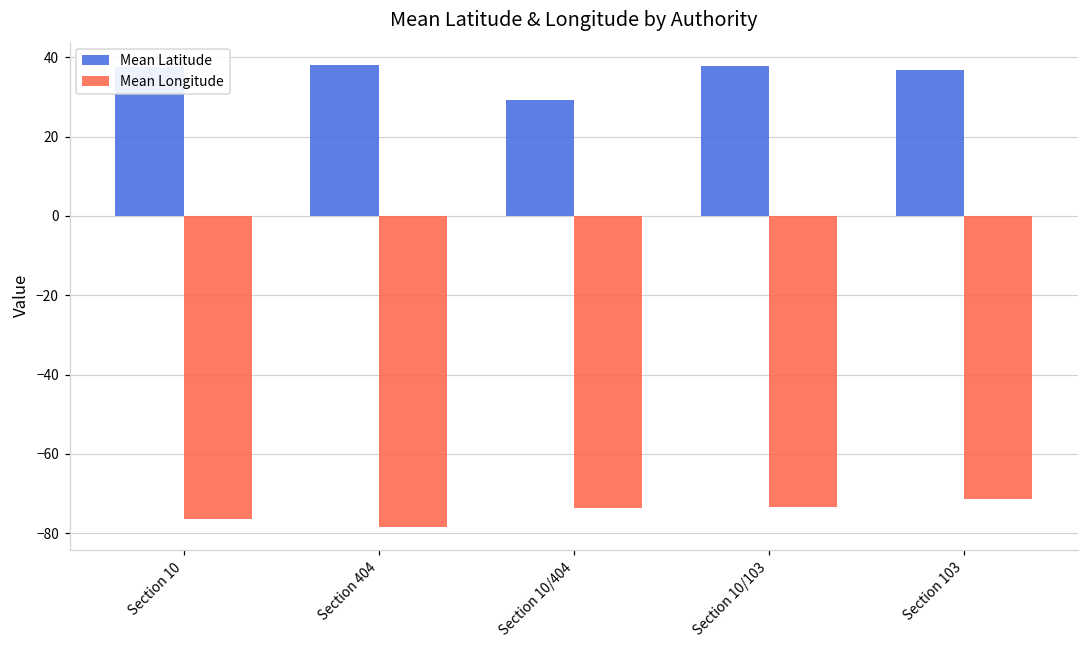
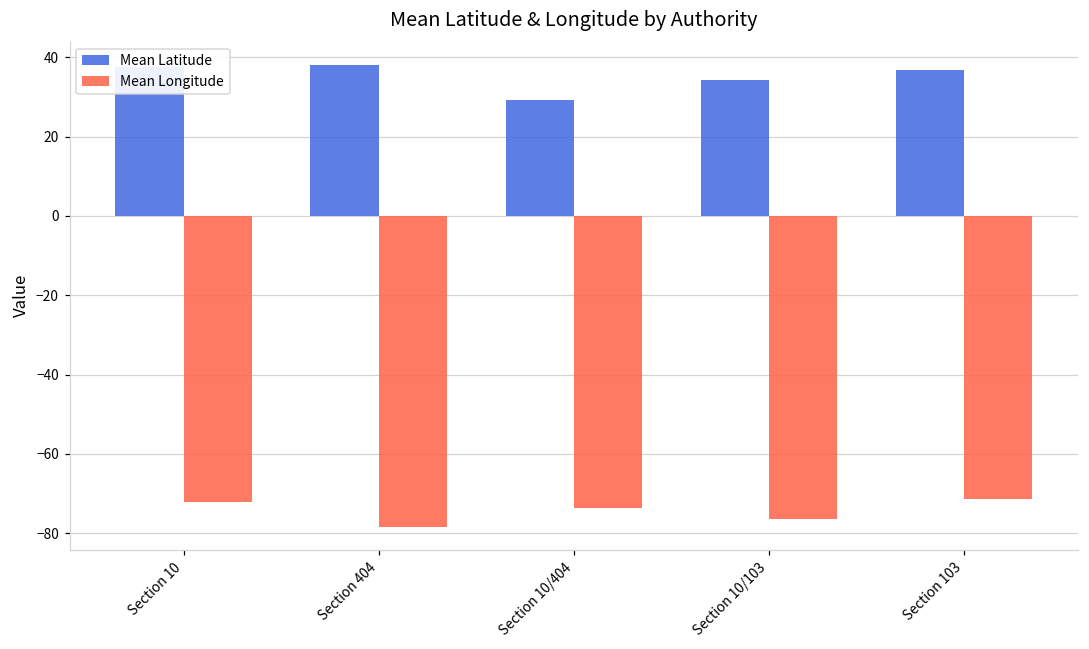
Mean Longitude, Section 10: -76 -> -72
Mean Latitude, Section 10/103: 38 -> 34
Mean Longitude, Section 10/103: -73 -> -76
